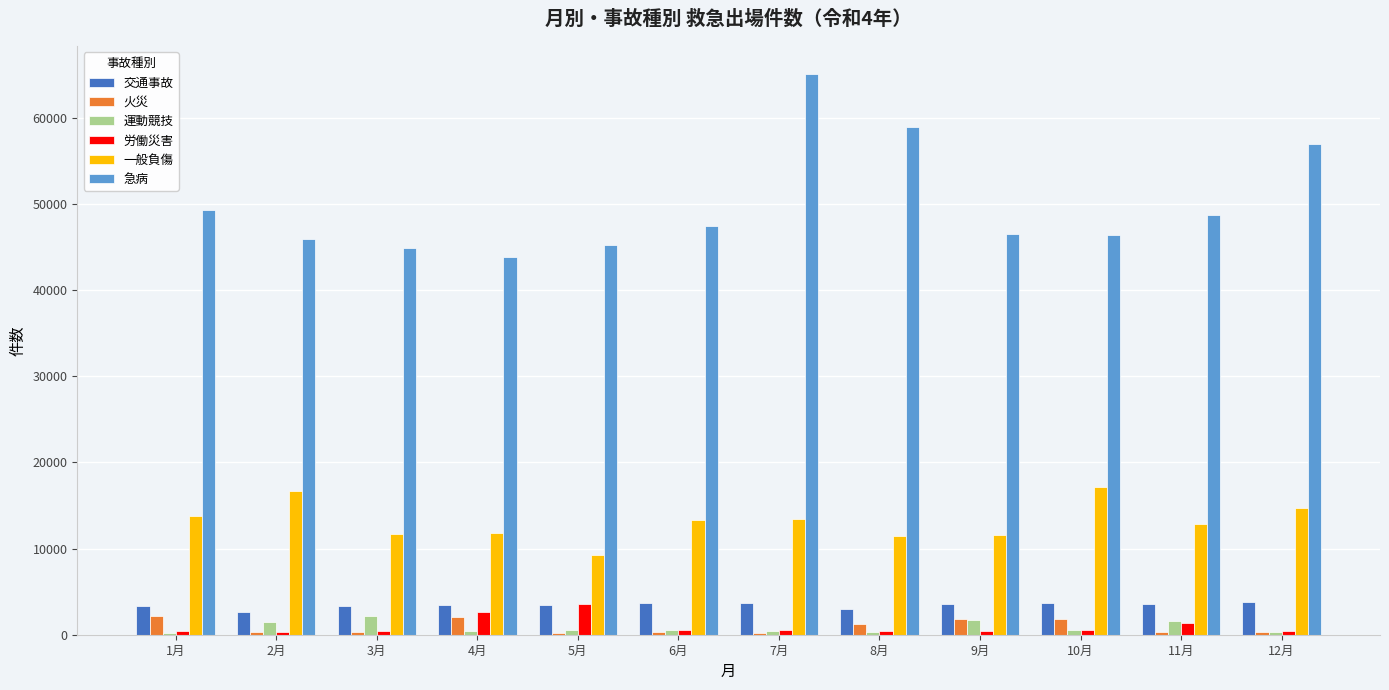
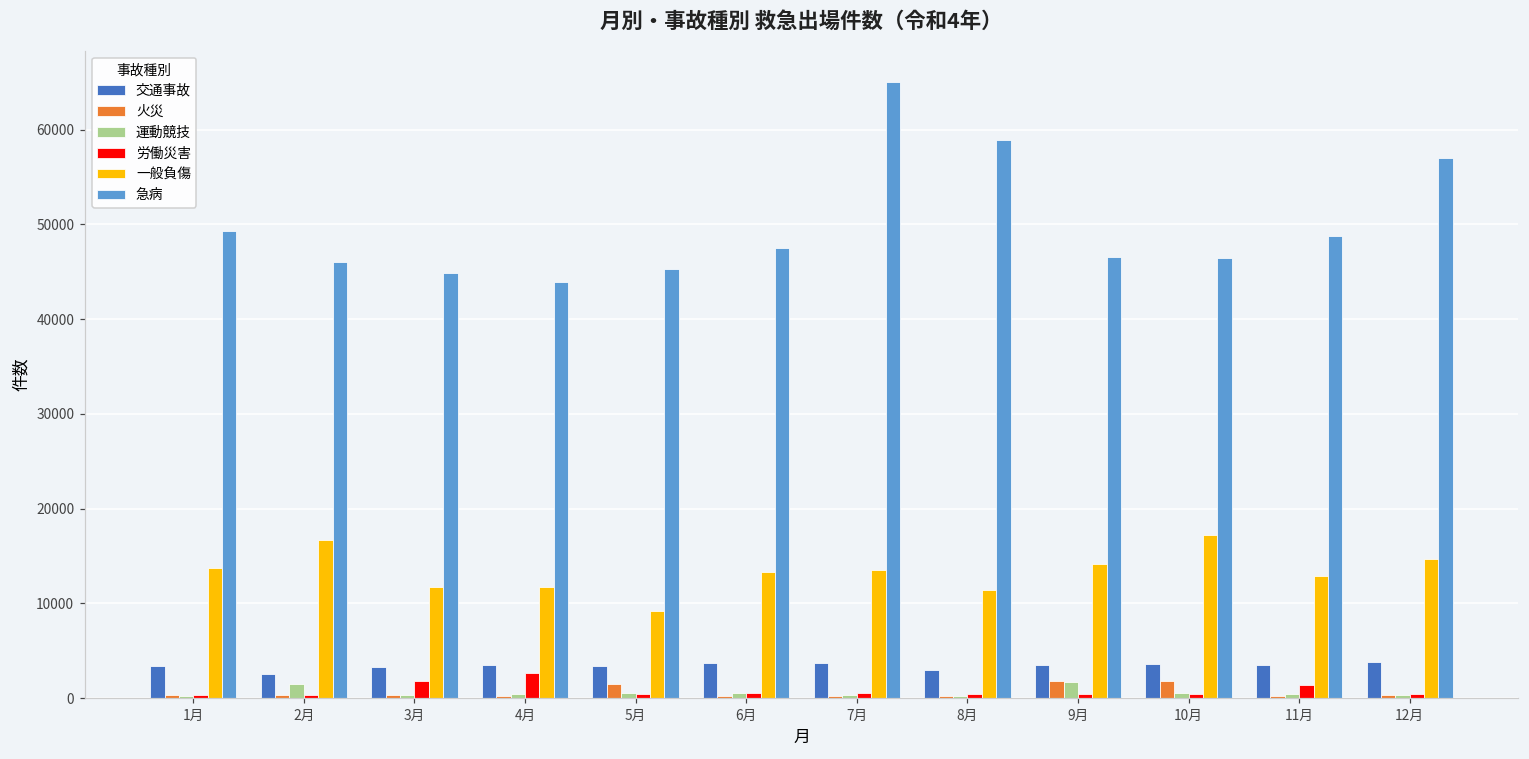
火災, 1月: 2000 -> 0
運動競技, 3月: 2000 -> 0
労働災害, 3月: 0 -> 2000
火災, 4月: 2000 -> 0
火災, 5月: 0 -> 2000
労働災害, 5月: 4000 -> 0
火災, 8月: 1000 -> 0
一般負傷, 9月: 12000 -> 14000
運動競技, 11月: 2000 -> 0
